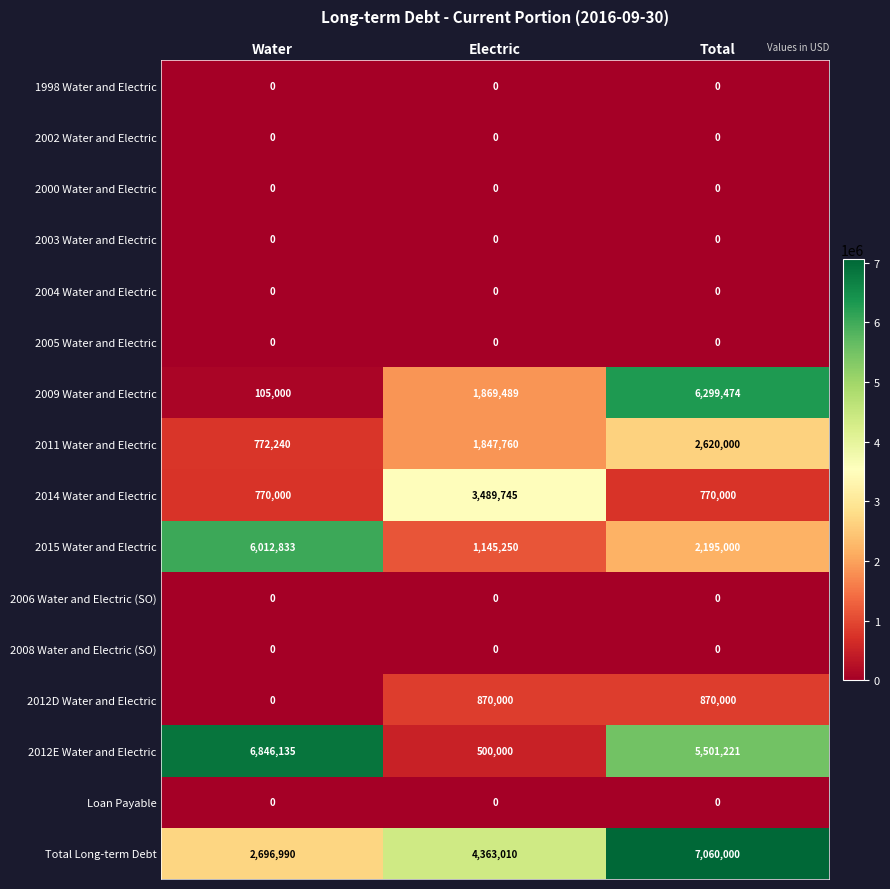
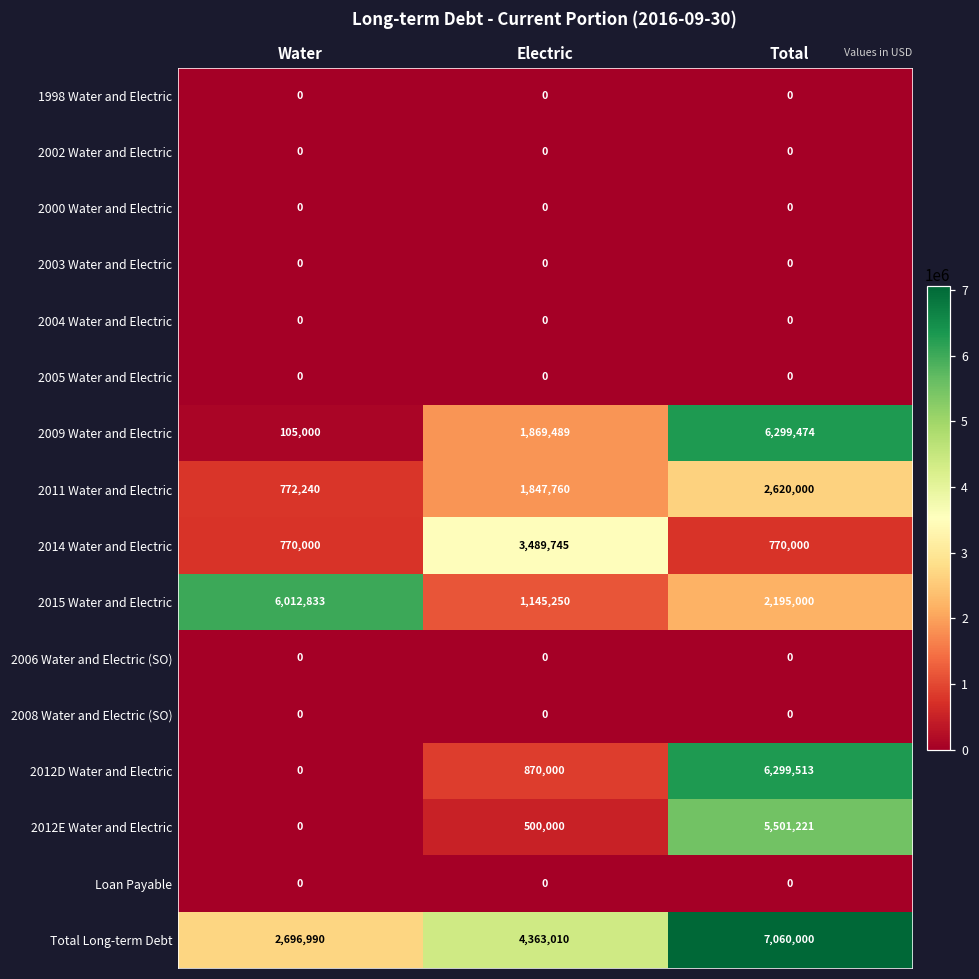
2012D Water and Electric, Total: 870,000 -> 6,299,513
2012E Water and Electric, Water: 6,846,135 -> 0
